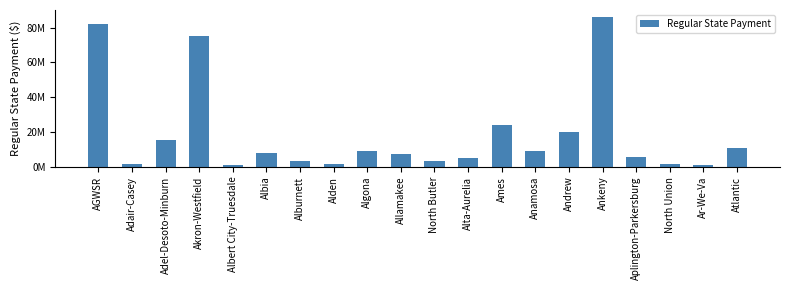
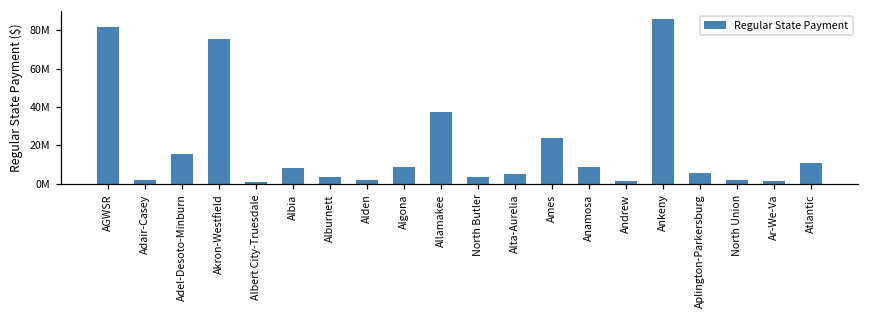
Allamakee: 7000000 -> 37000000
Andrew: 20000000 -> 2000000
